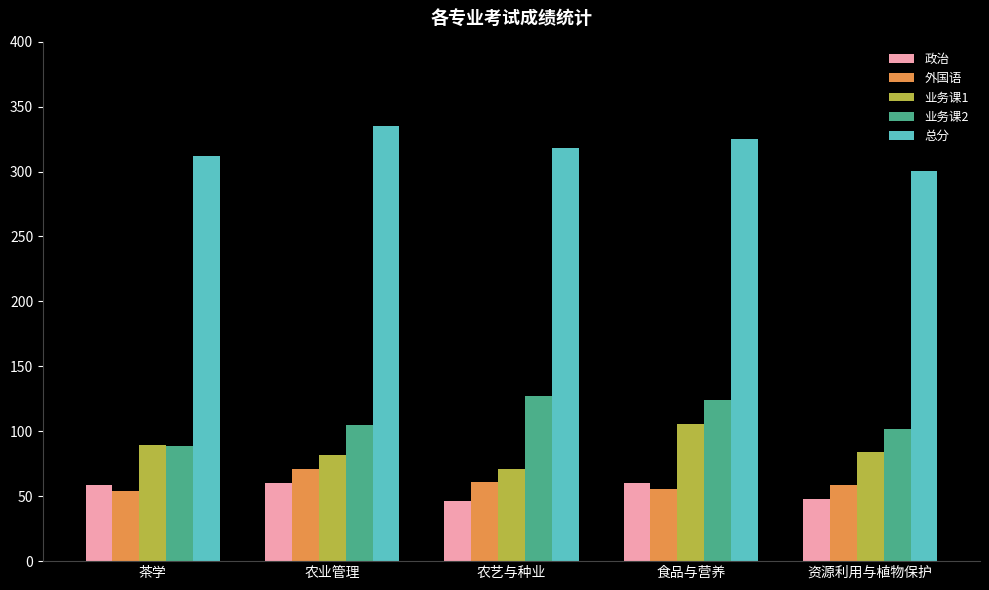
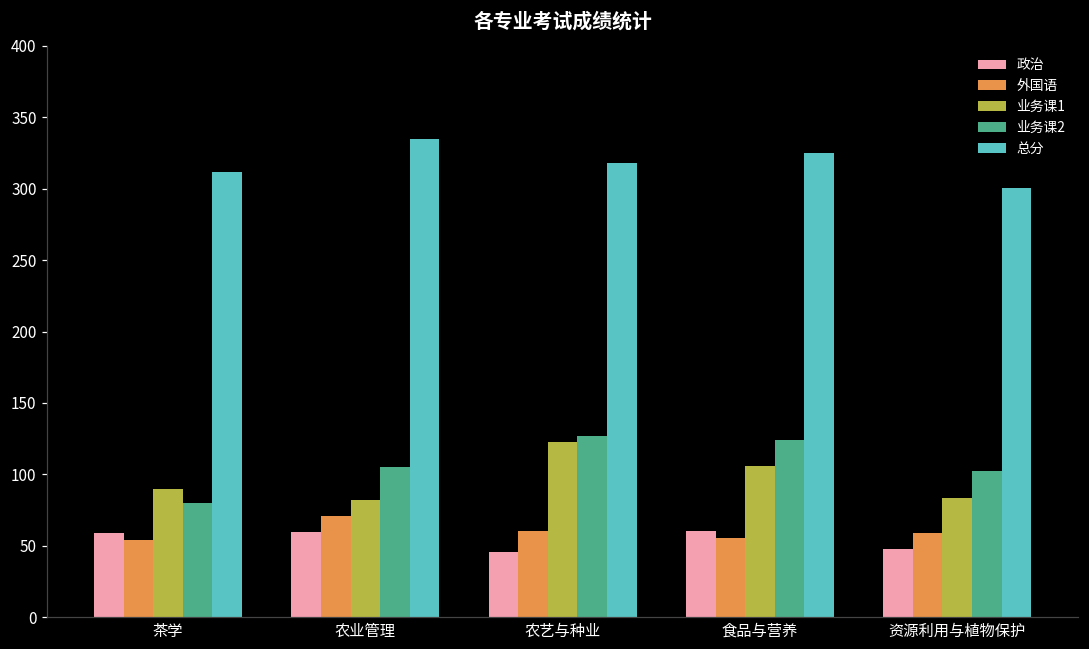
业务课2, 茶学: 89 -> 80
业务课1, 农艺与种业: 71 -> 123
